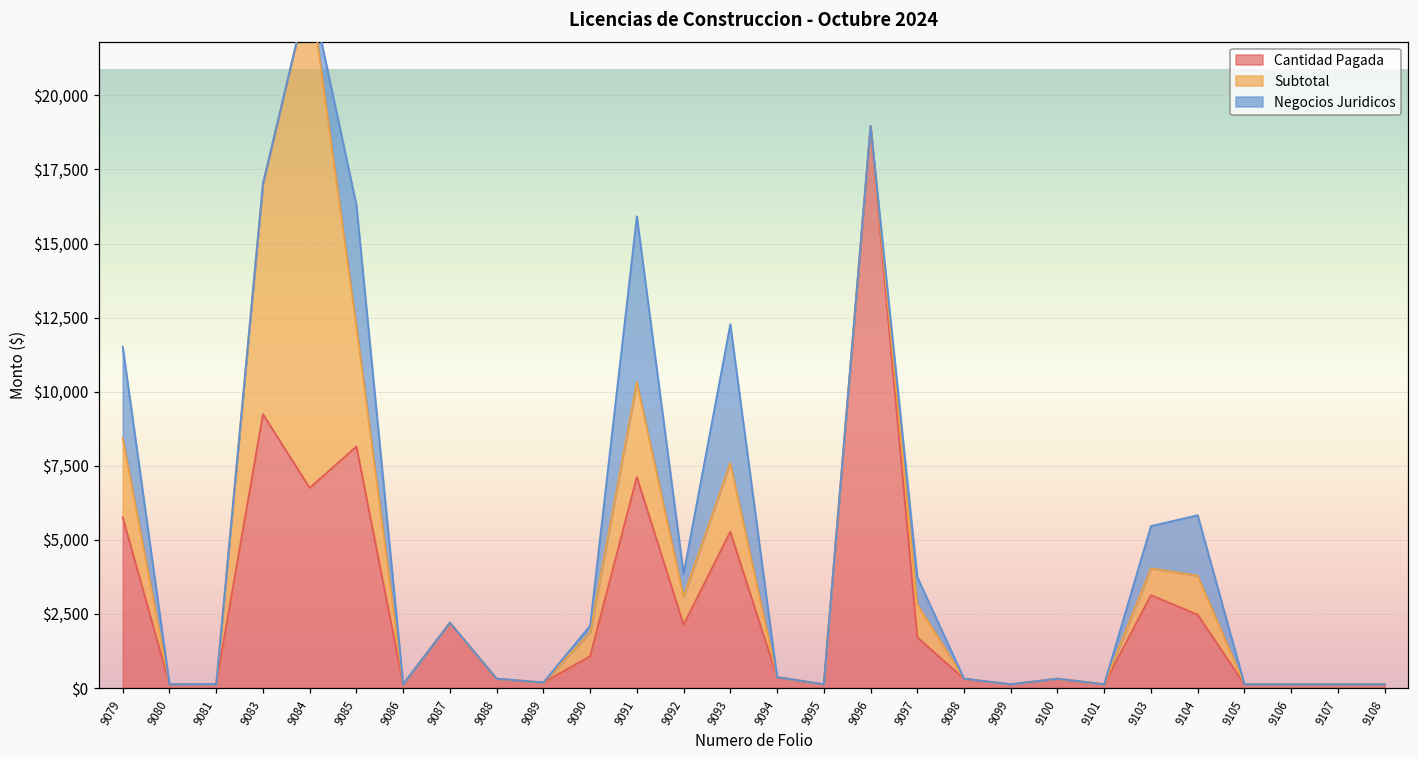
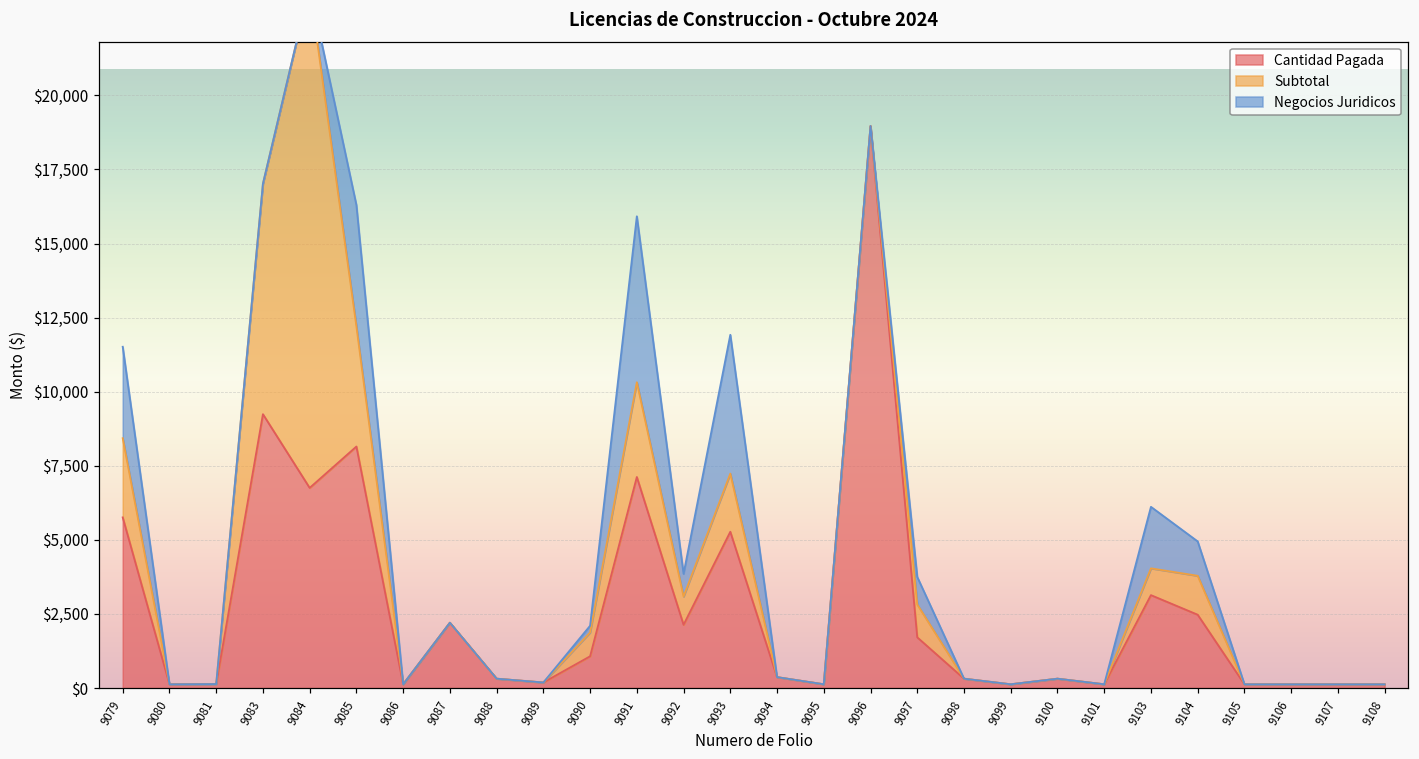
Subtotal, 9093: $2,300 -> $2,000
Negocios Juridicos, 9103: $1,400 -> $2,100
Negocios Juridicos, 9104: $2,000 -> $1,200
